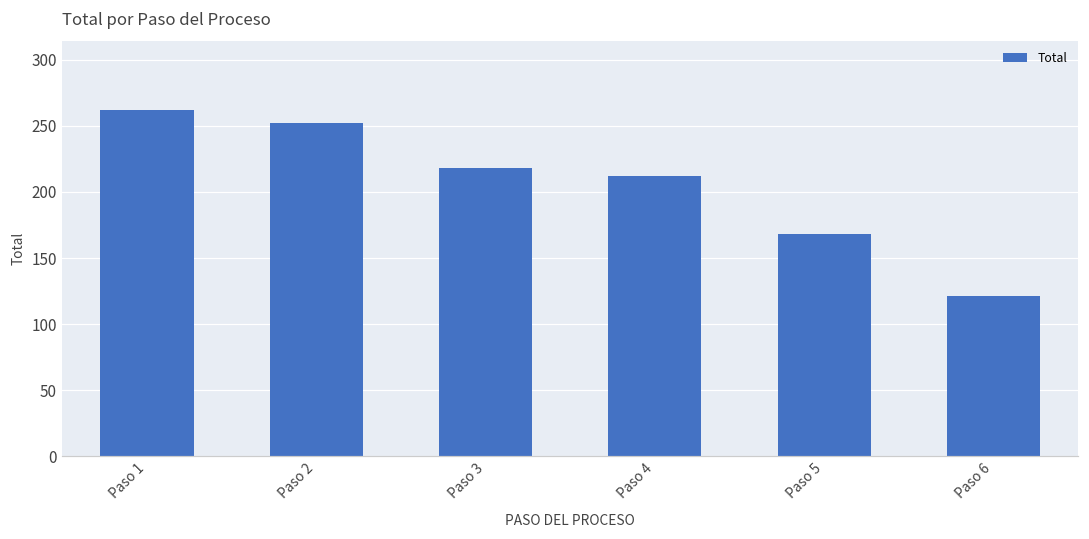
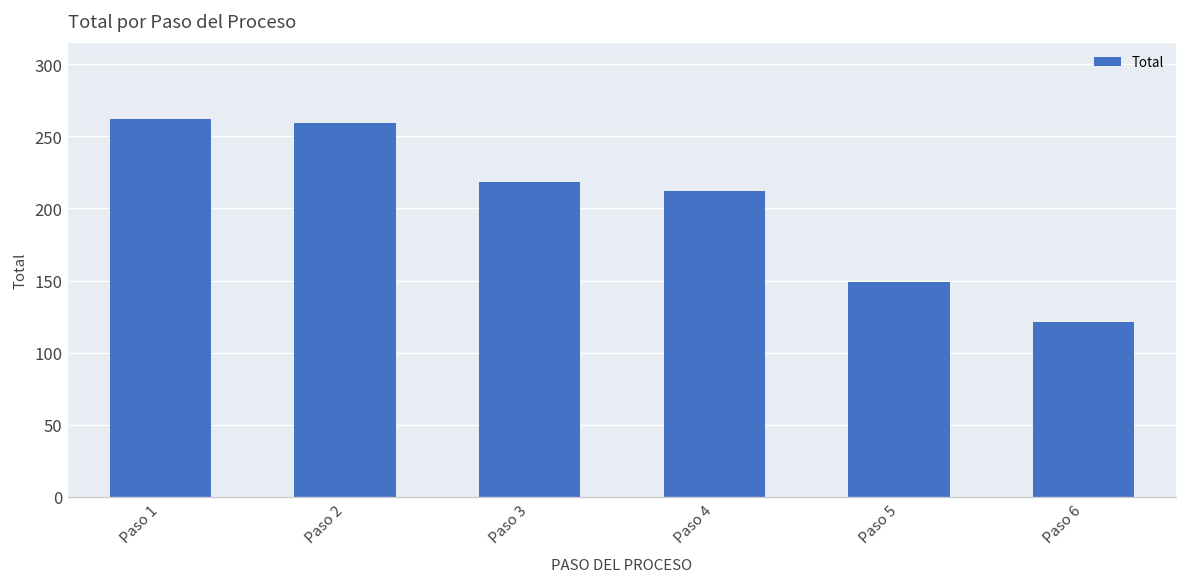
Paso 2: 252 -> 259
Paso 5: 168 -> 149
